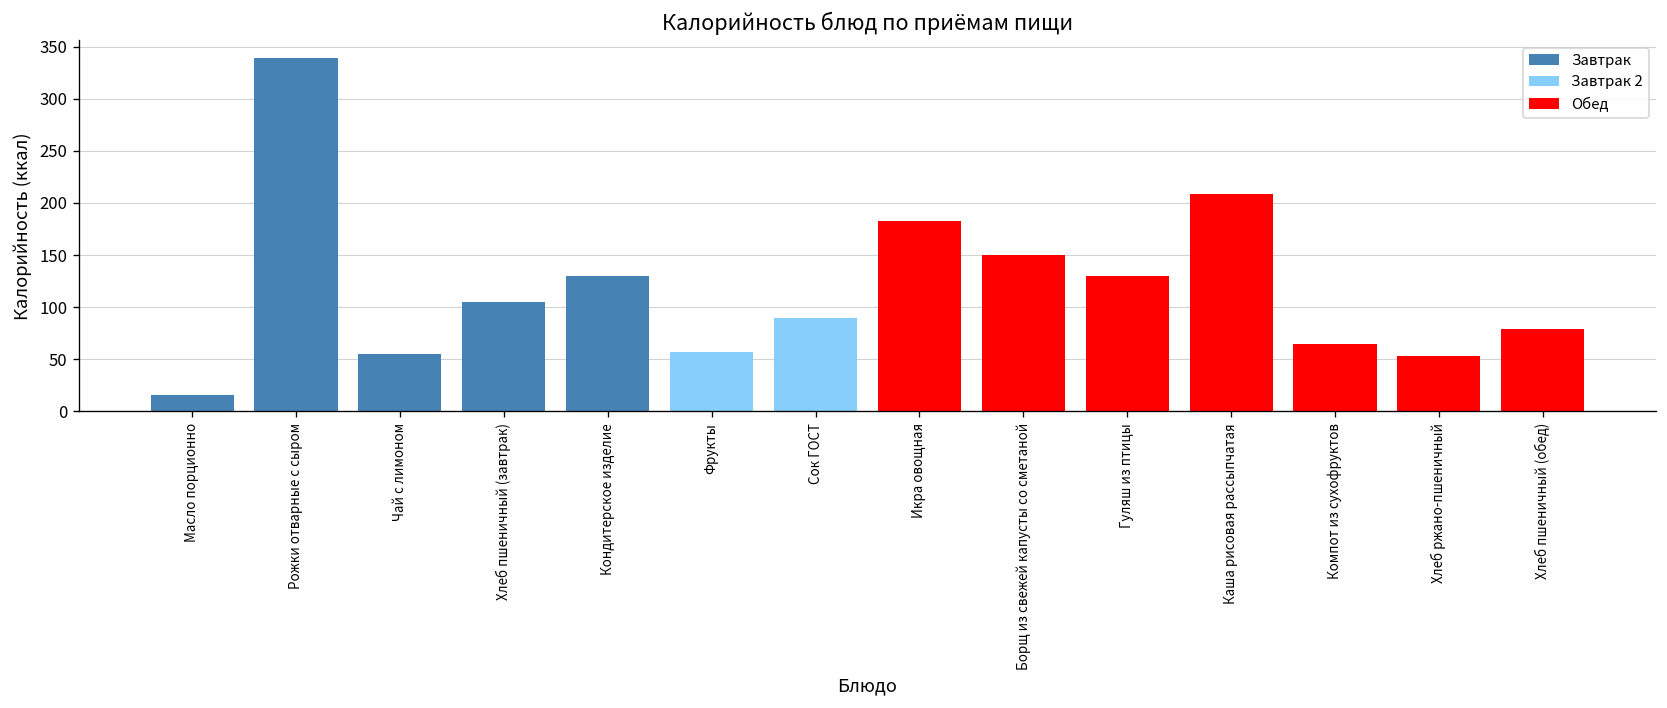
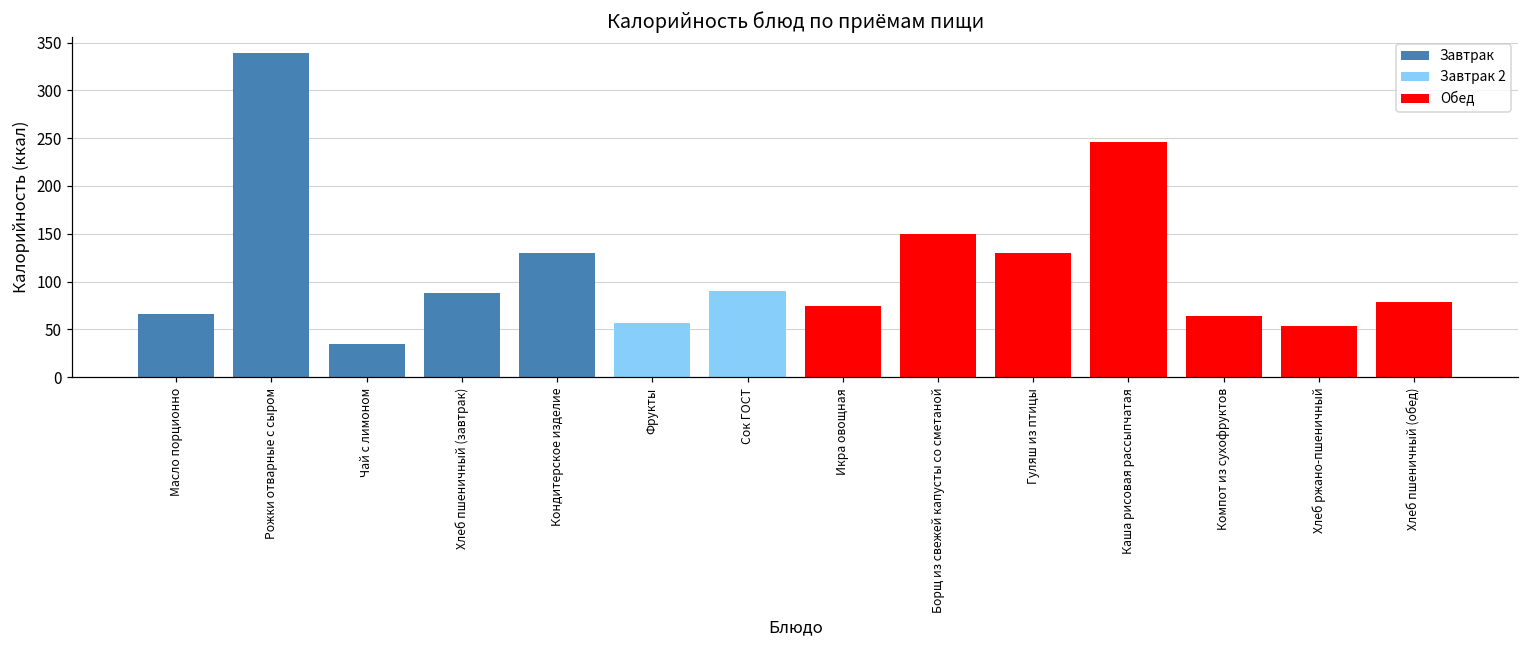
Завтрак, Масло порционно: 20 -> 70
Завтрак, Чай с лимоном: 60 -> 30
Завтрак, Хлеб пшеничный (завтрак): 110 -> 90
Обед, Икра овощная: 180 -> 70
Обед, Каша рисовая рассыпчатая: 210 -> 250
